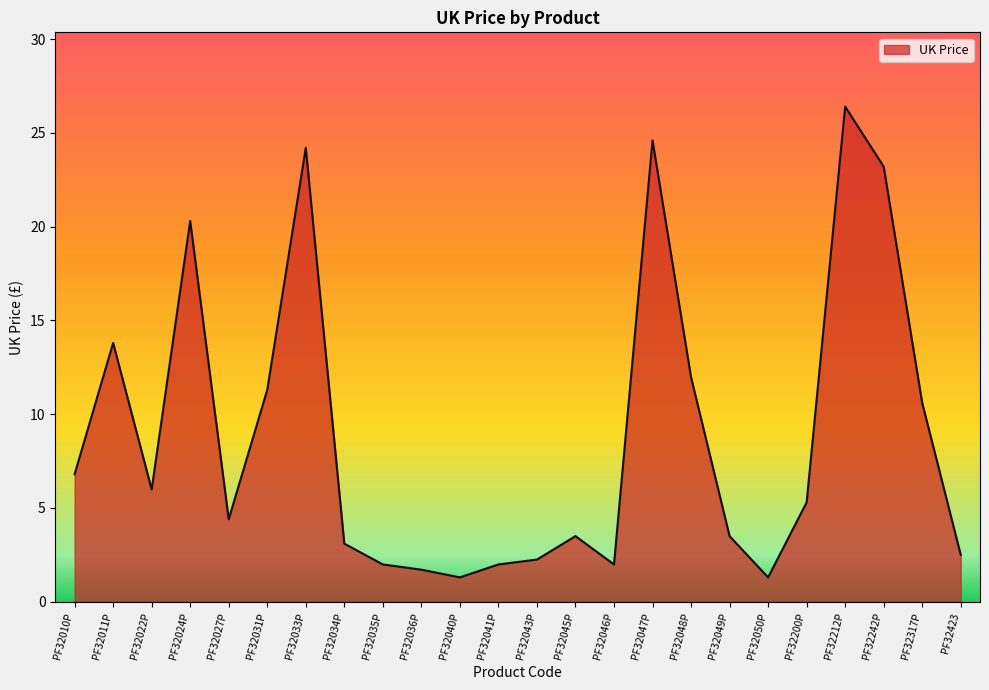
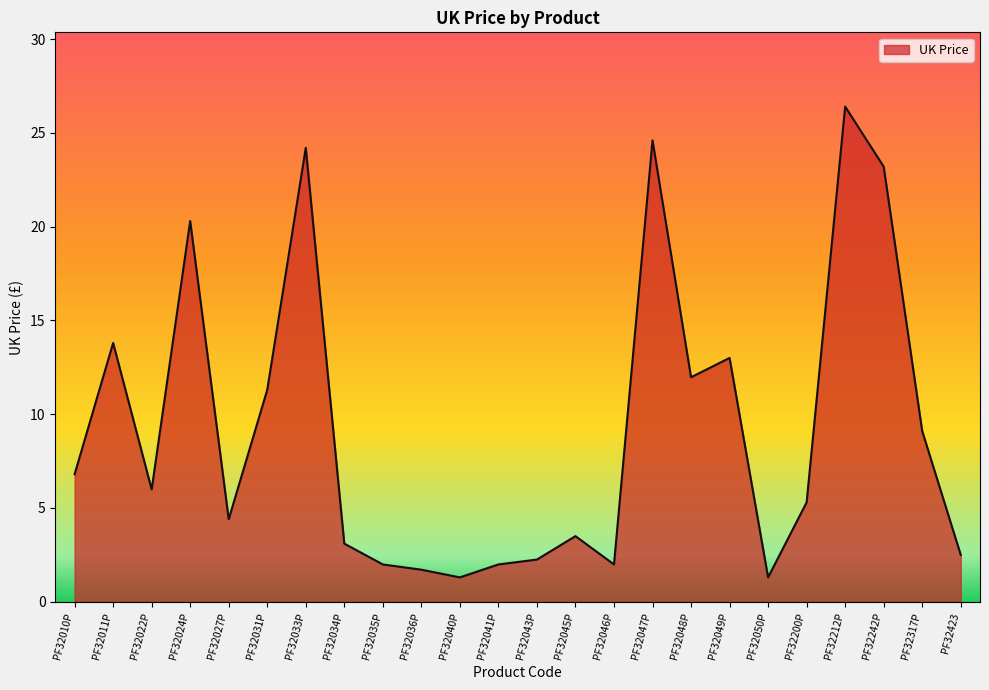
PF32049P: 3.5 -> 13.0
PF32317P: 10.6 -> 9.1
